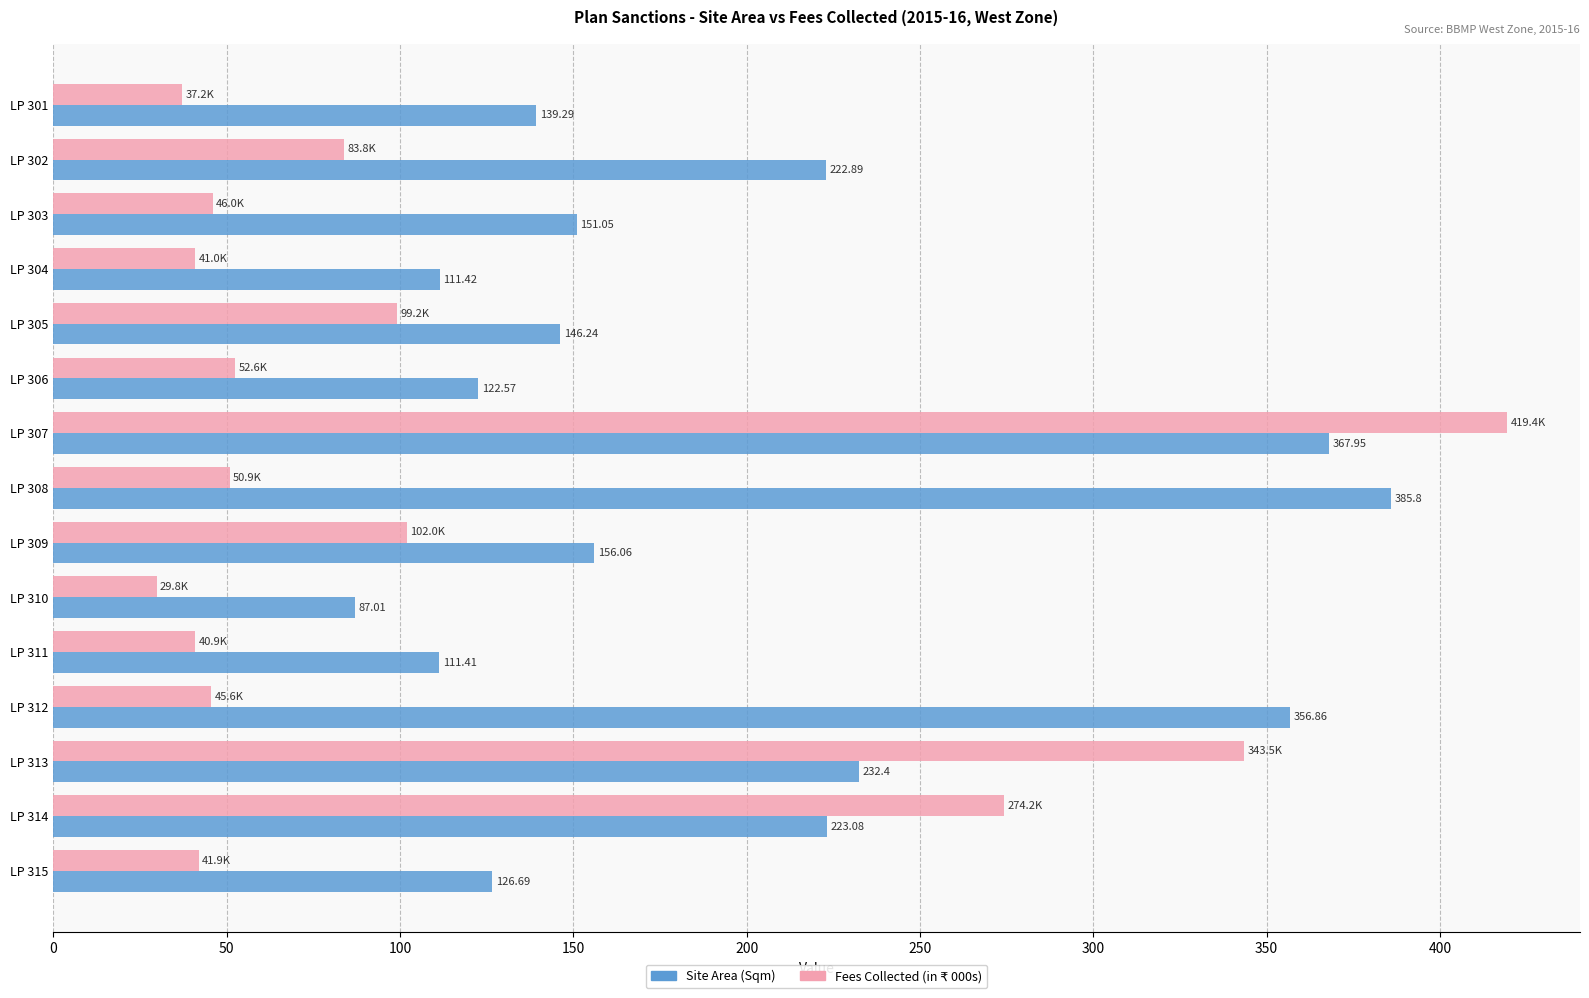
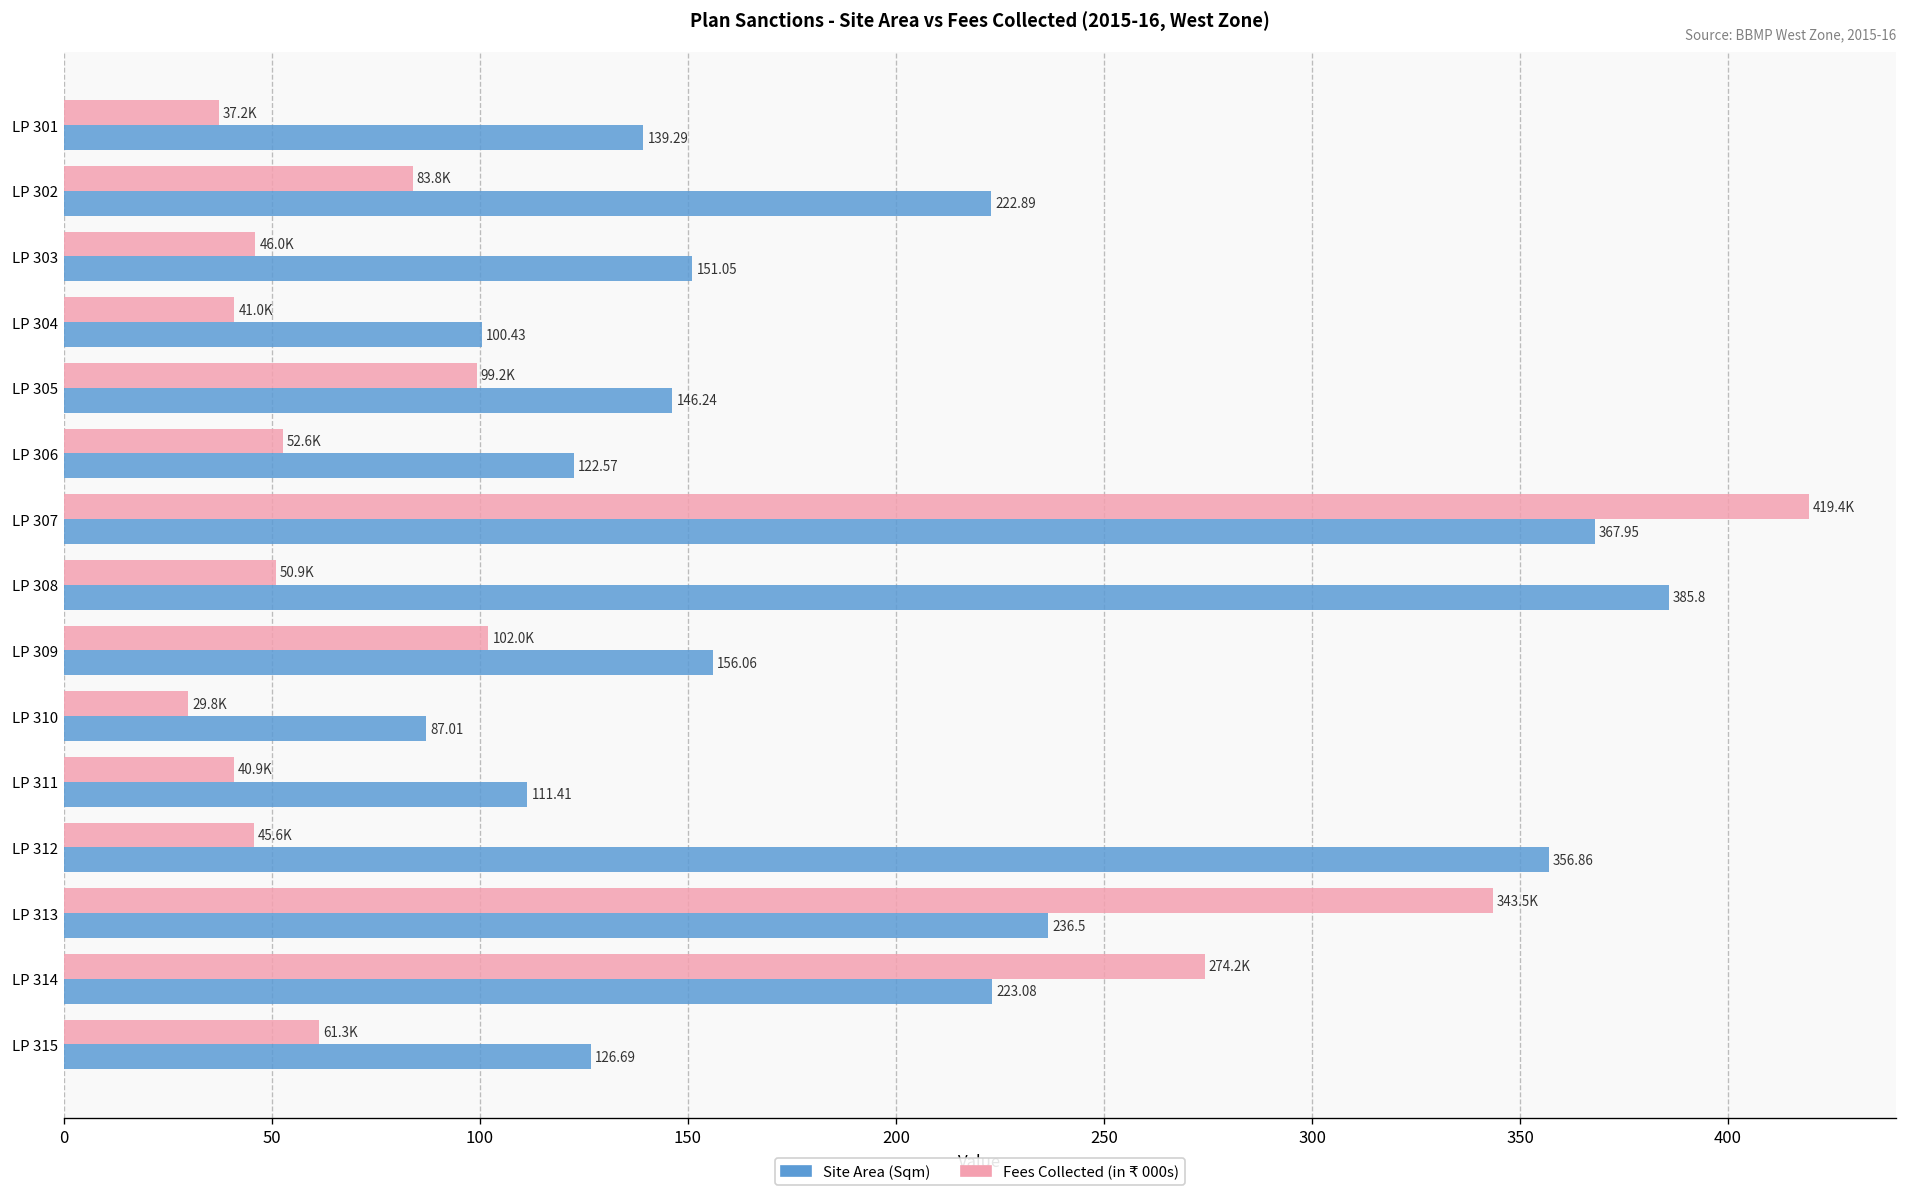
Site Area (Sqm), LP 304: 111.42 -> 100.43
Site Area (Sqm), LP 313: 232.4 -> 236.5
Fees Collected (in ₹ 000s), LP 315: 41.9K -> 61.3K
